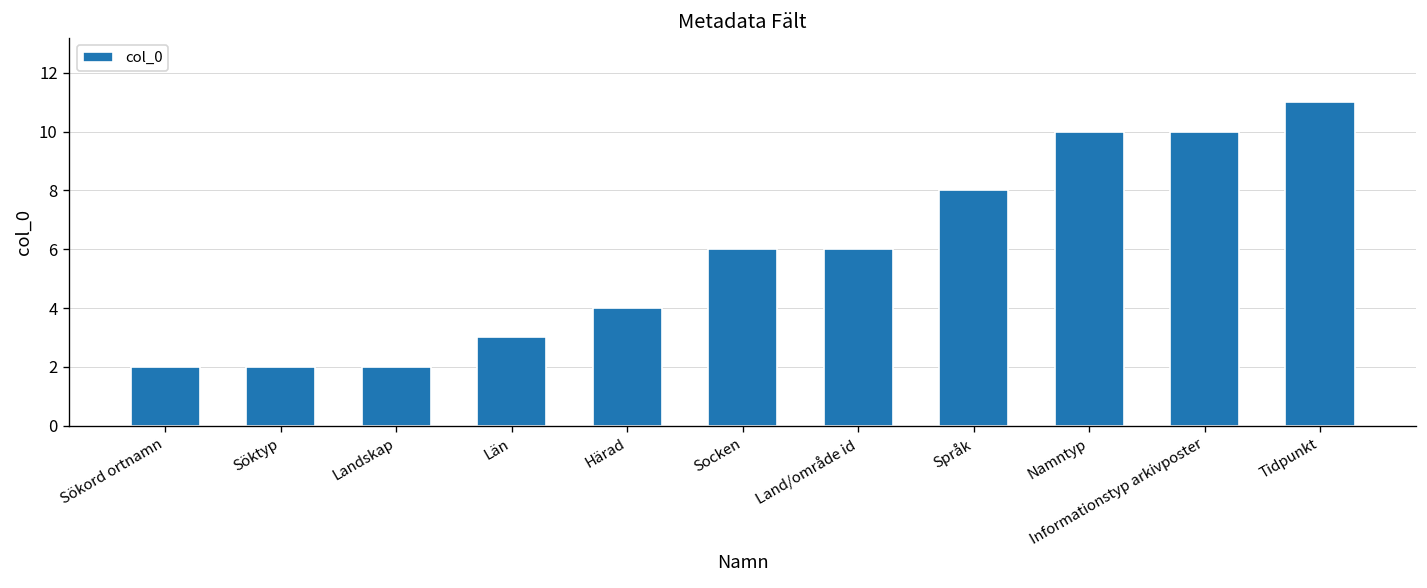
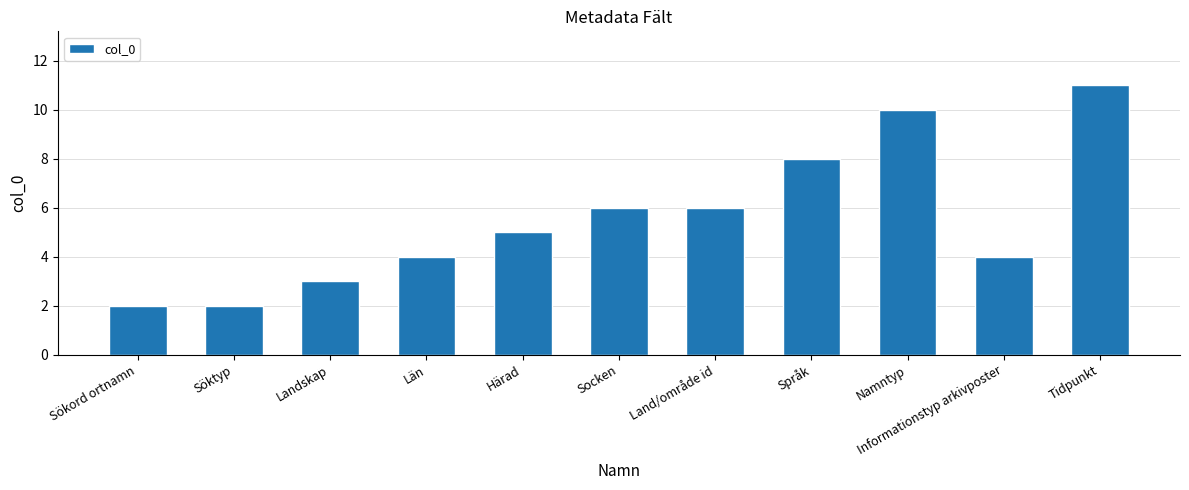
Landskap: 2 -> 3
Län: 3 -> 4
Härad: 4 -> 5
Informationstyp arkivposter: 10 -> 4
